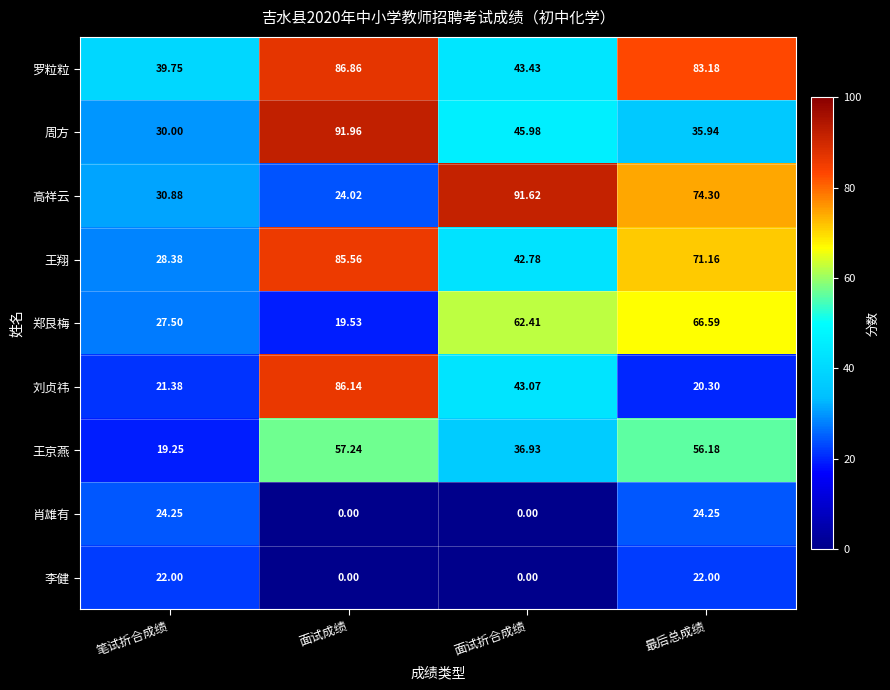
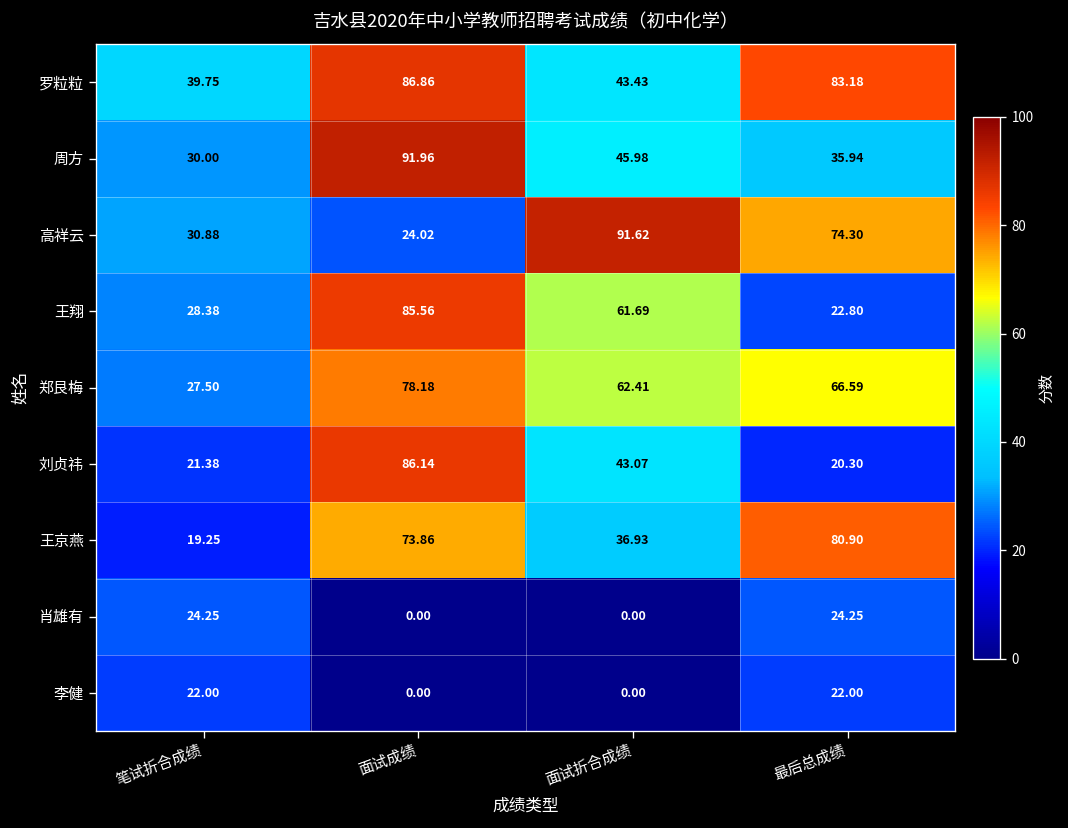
王翔, 面试折合成绩: 42.78 -> 61.69
王翔, 最后总成绩: 71.16 -> 22.80
郑艮梅, 面试成绩: 19.53 -> 78.18
王京燕, 面试成绩: 57.24 -> 73.86
王京燕, 最后总成绩: 56.18 -> 80.90
